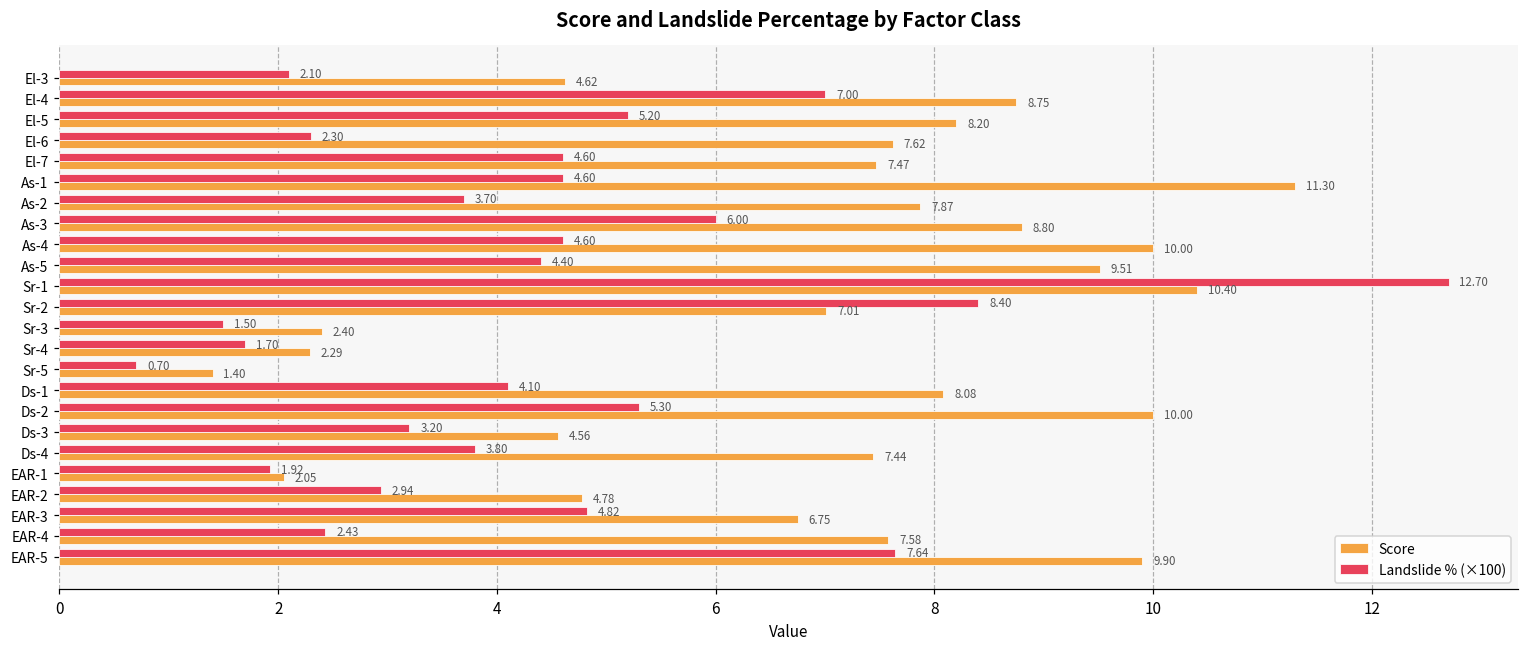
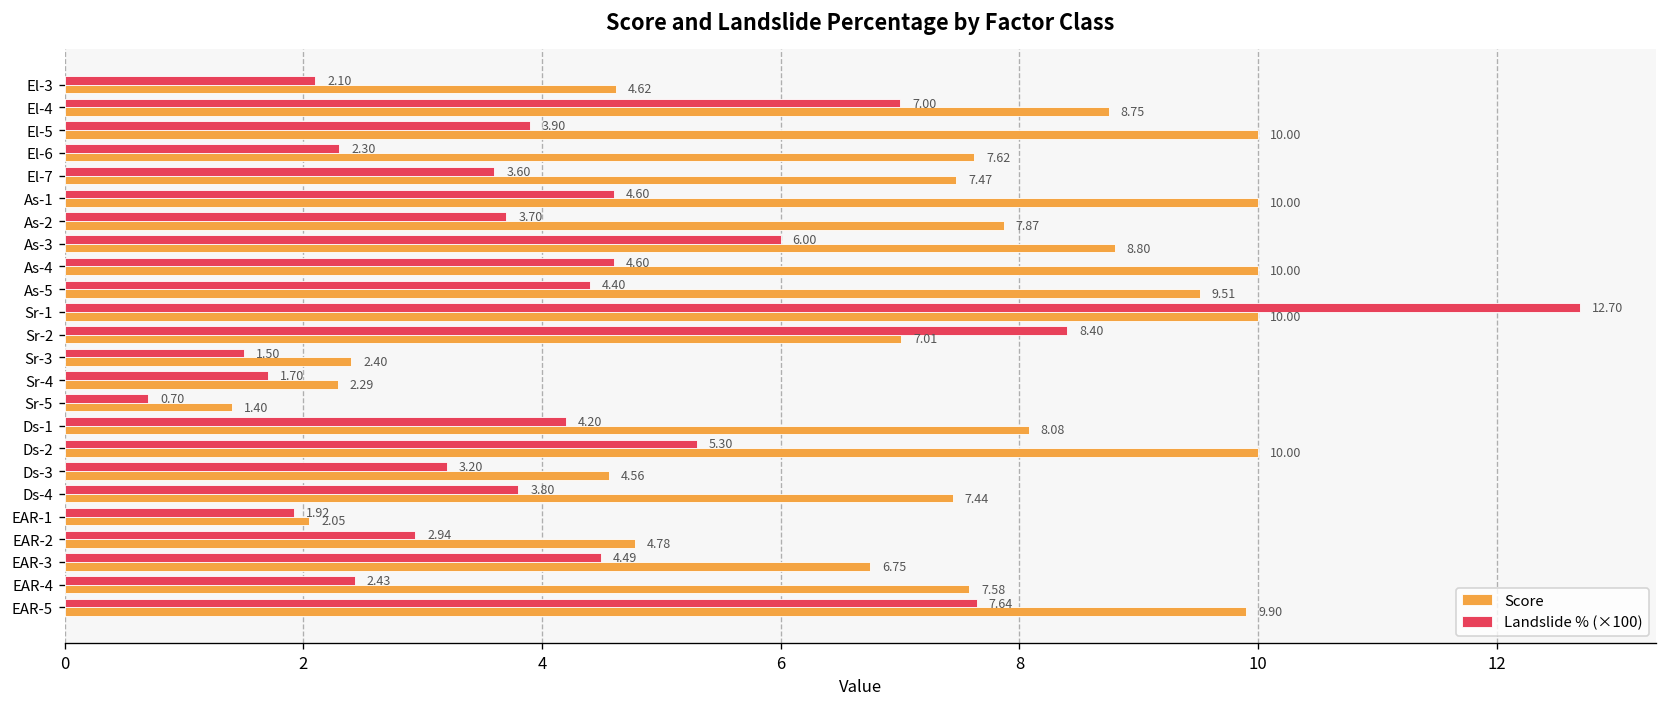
Landslide % (×100), El-5: 5.20 -> 3.90
Score, El-5: 8.20 -> 10.00
Landslide % (×100), El-7: 4.60 -> 3.60
Score, As-1: 11.30 -> 10.00
Score, Sr-1: 10.40 -> 10.00
Landslide % (×100), Ds-1: 4.10 -> 4.20
Landslide % (×100), EAR-3: 4.82 -> 4.49
